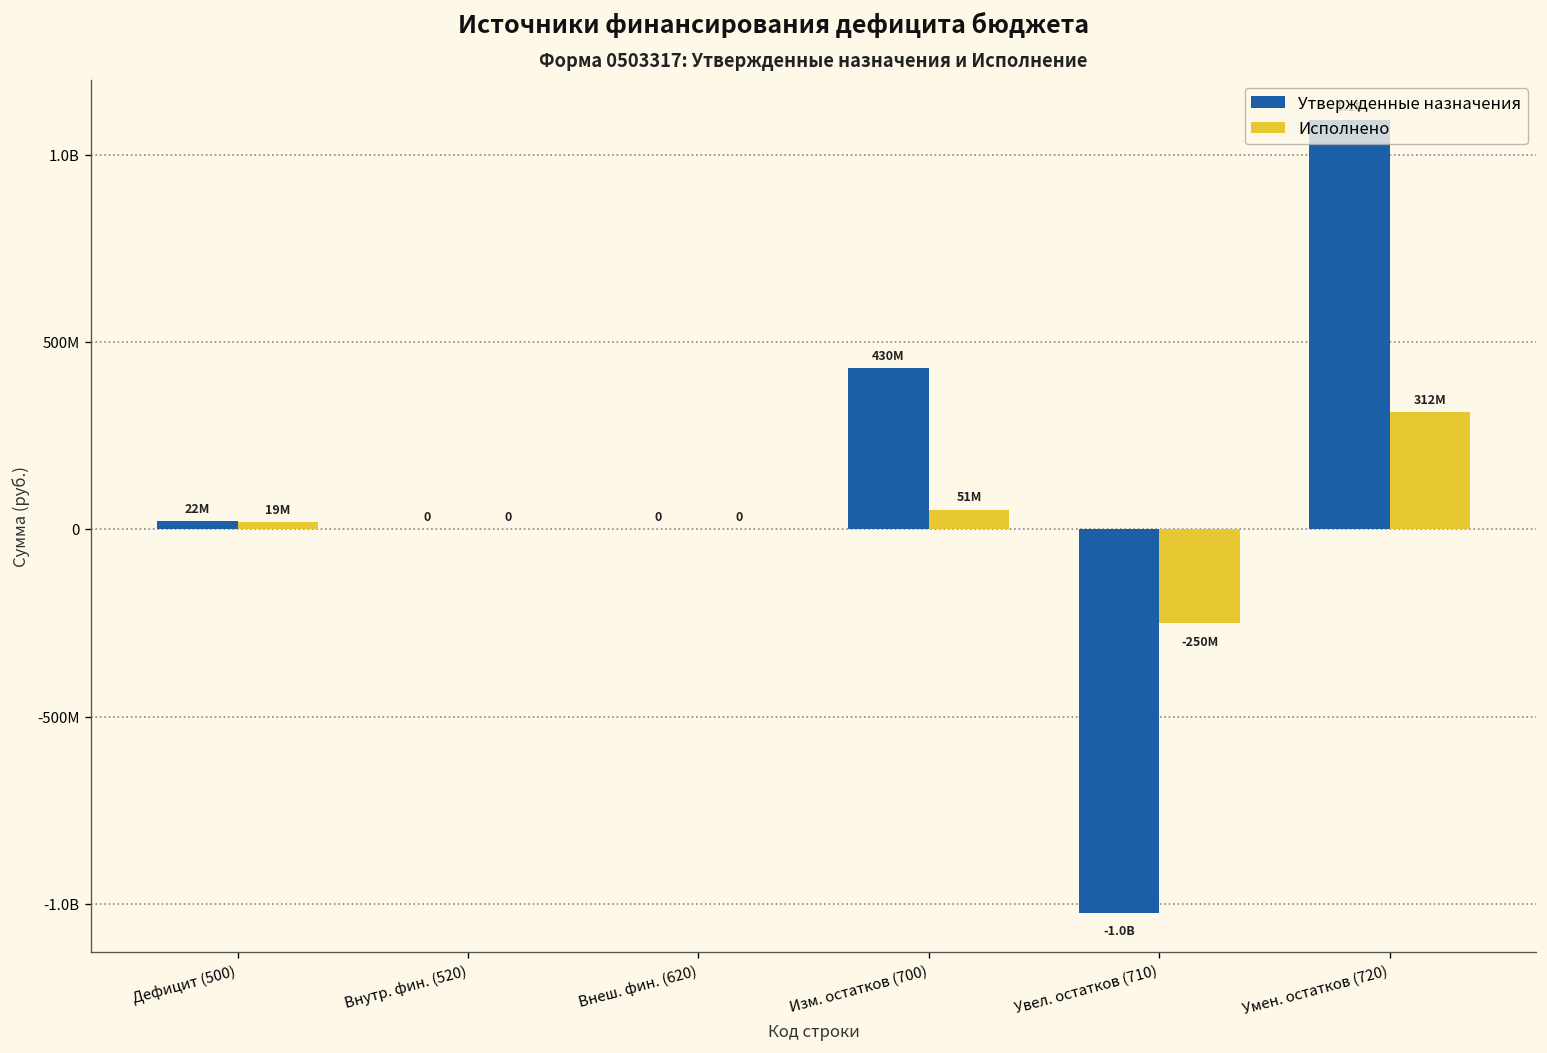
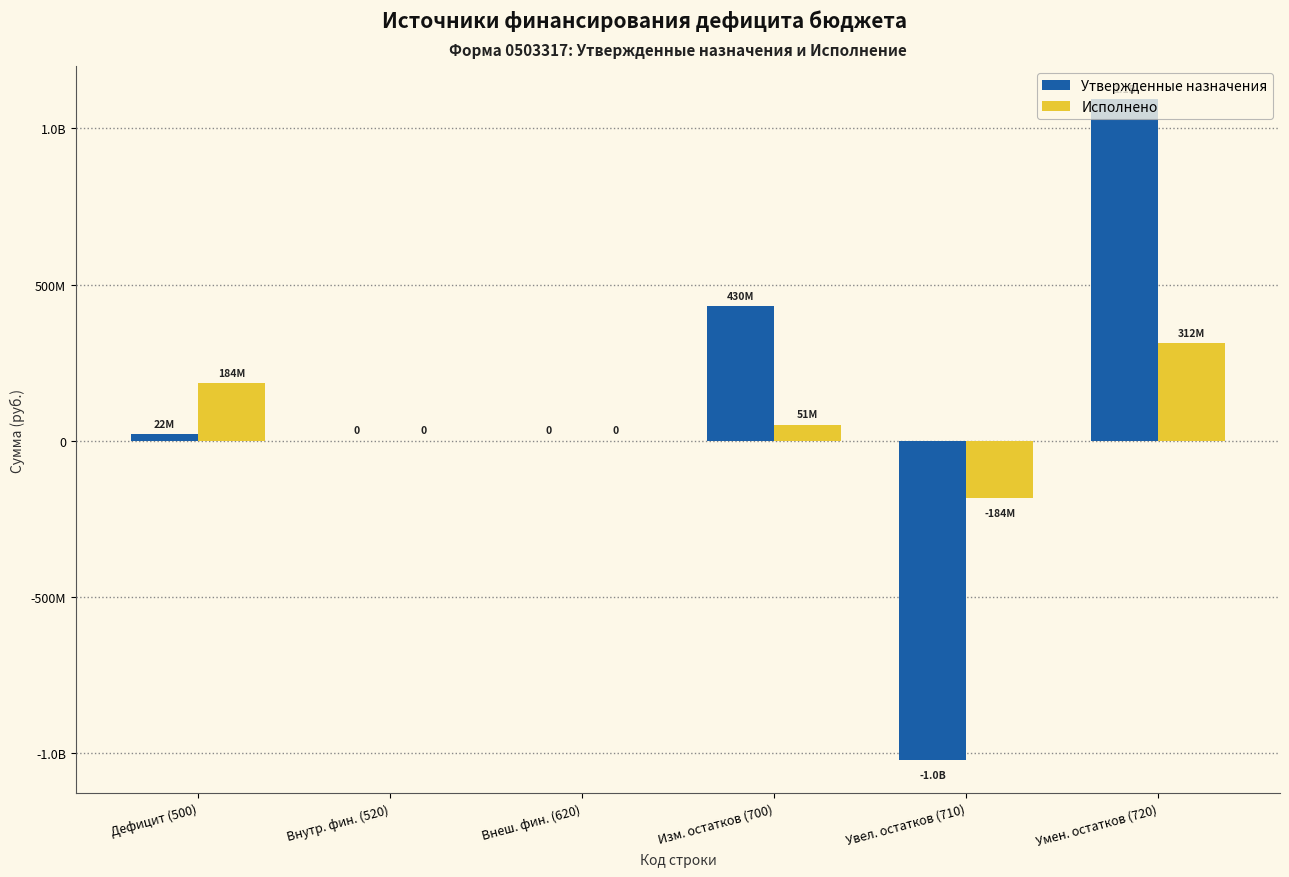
Исполнено, Дефицит (500): 19M -> 184M
Исполнено, Увел. остатков (710): -250M -> -184M
